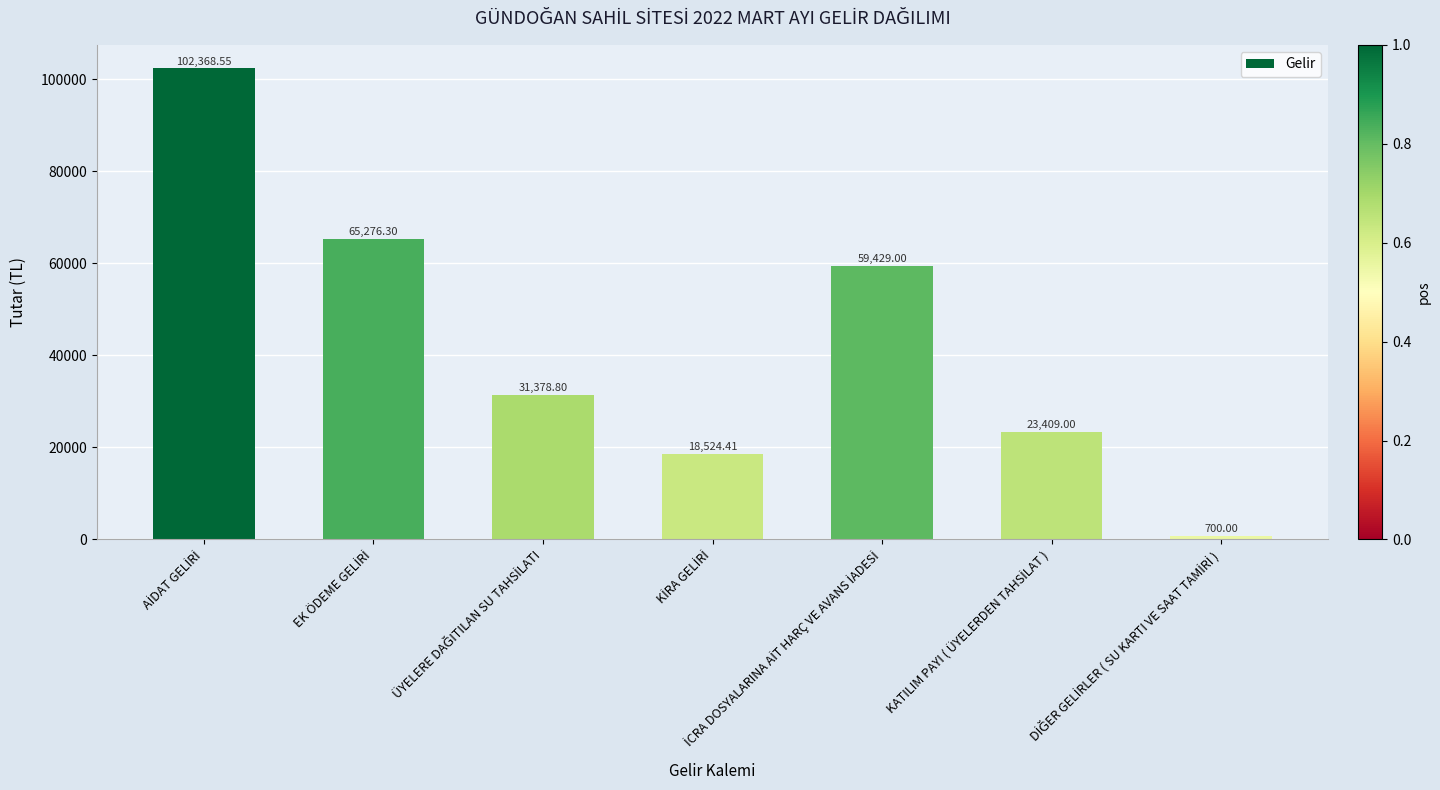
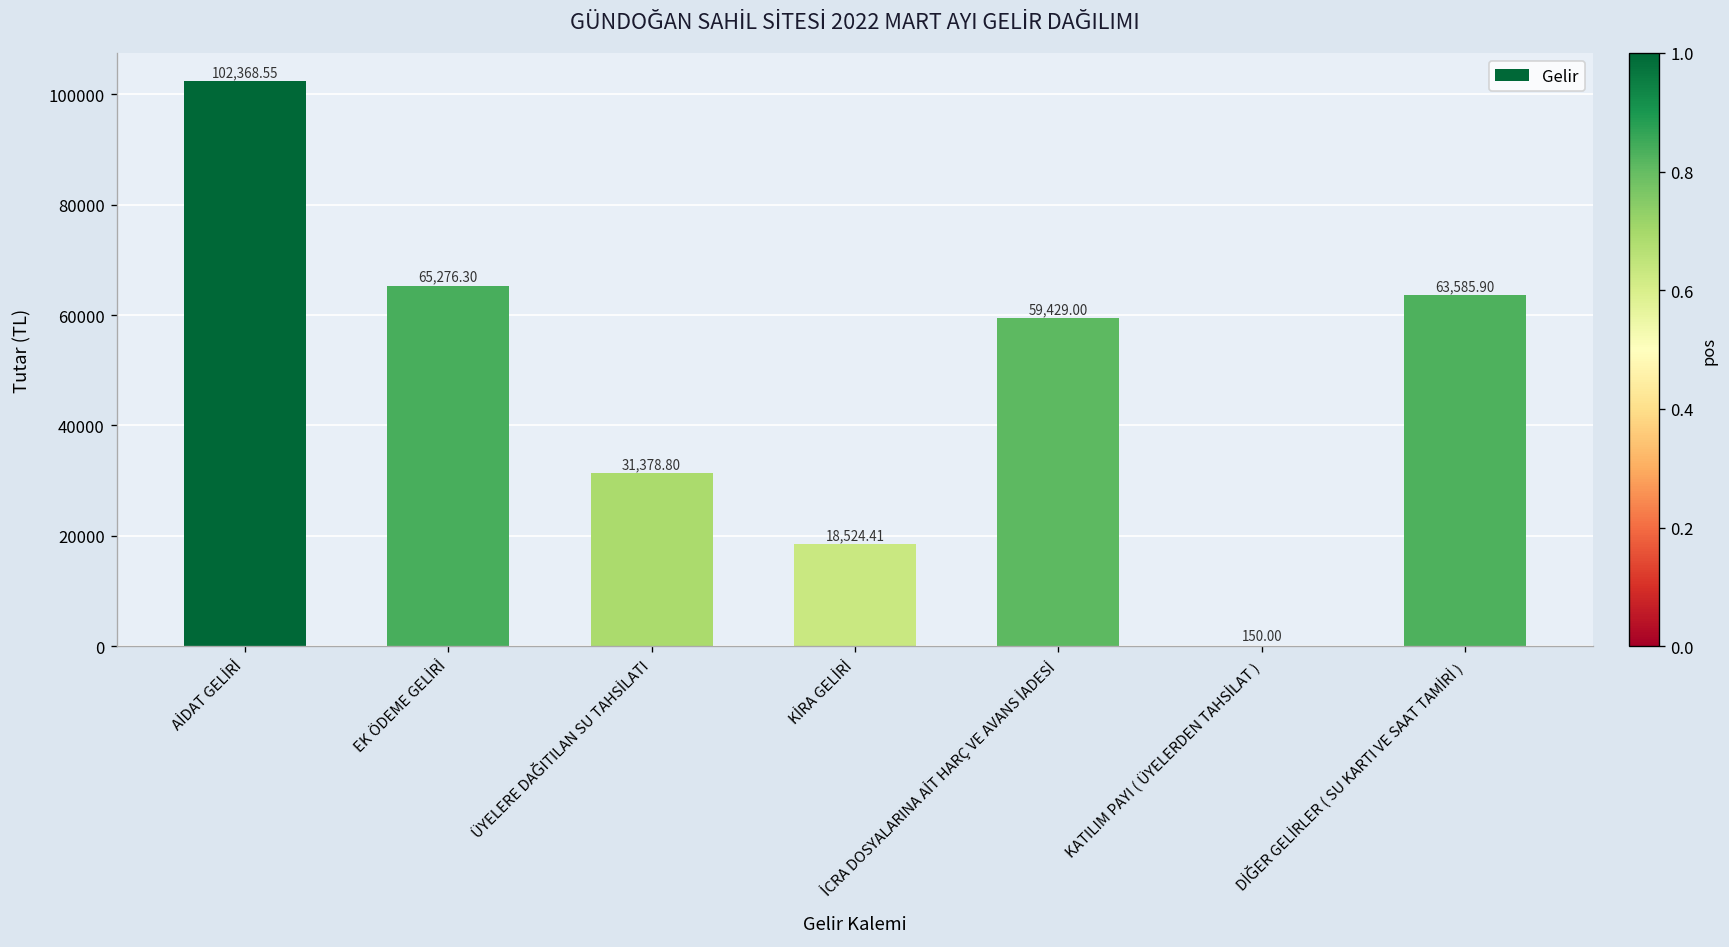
KATILIM PAYI ( ÜYELERDEN TAHSİLAT ): 23,409.00 -> 150.00
DİĞER GELİRLER ( SU KARTI VE SAAT TAMİRİ ): 700.00 -> 63,585.90
